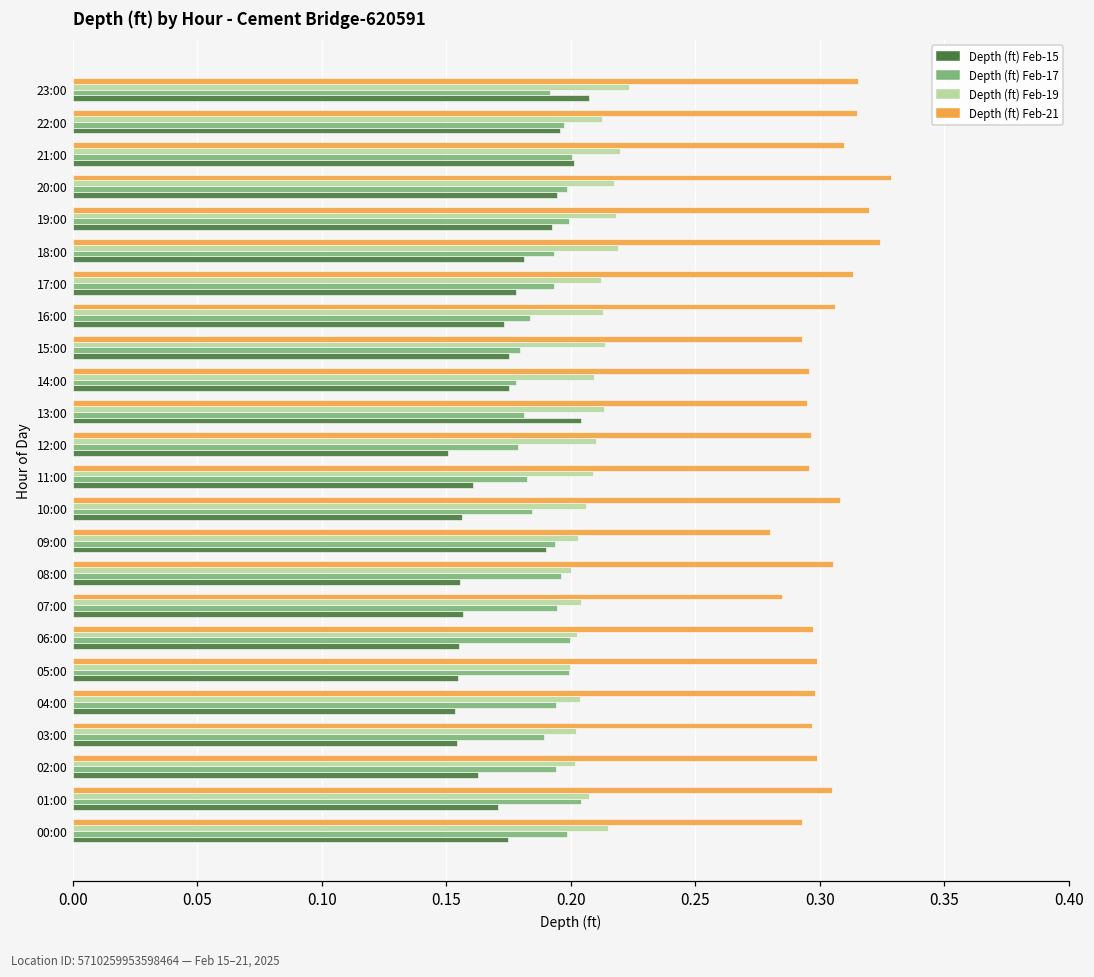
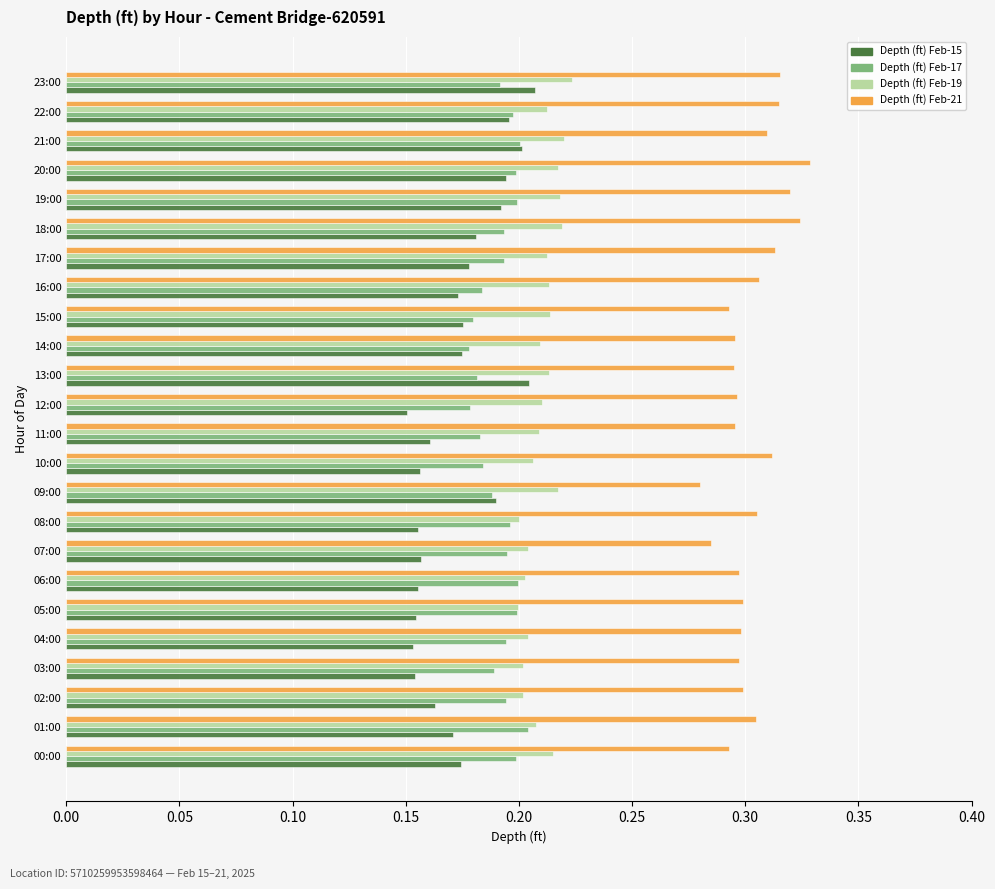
Depth (ft) Feb-21, 10:00: 0.308 -> 0.312
Depth (ft) Feb-19, 09:00: 0.203 -> 0.217
Depth (ft) Feb-17, 09:00: 0.194 -> 0.188
